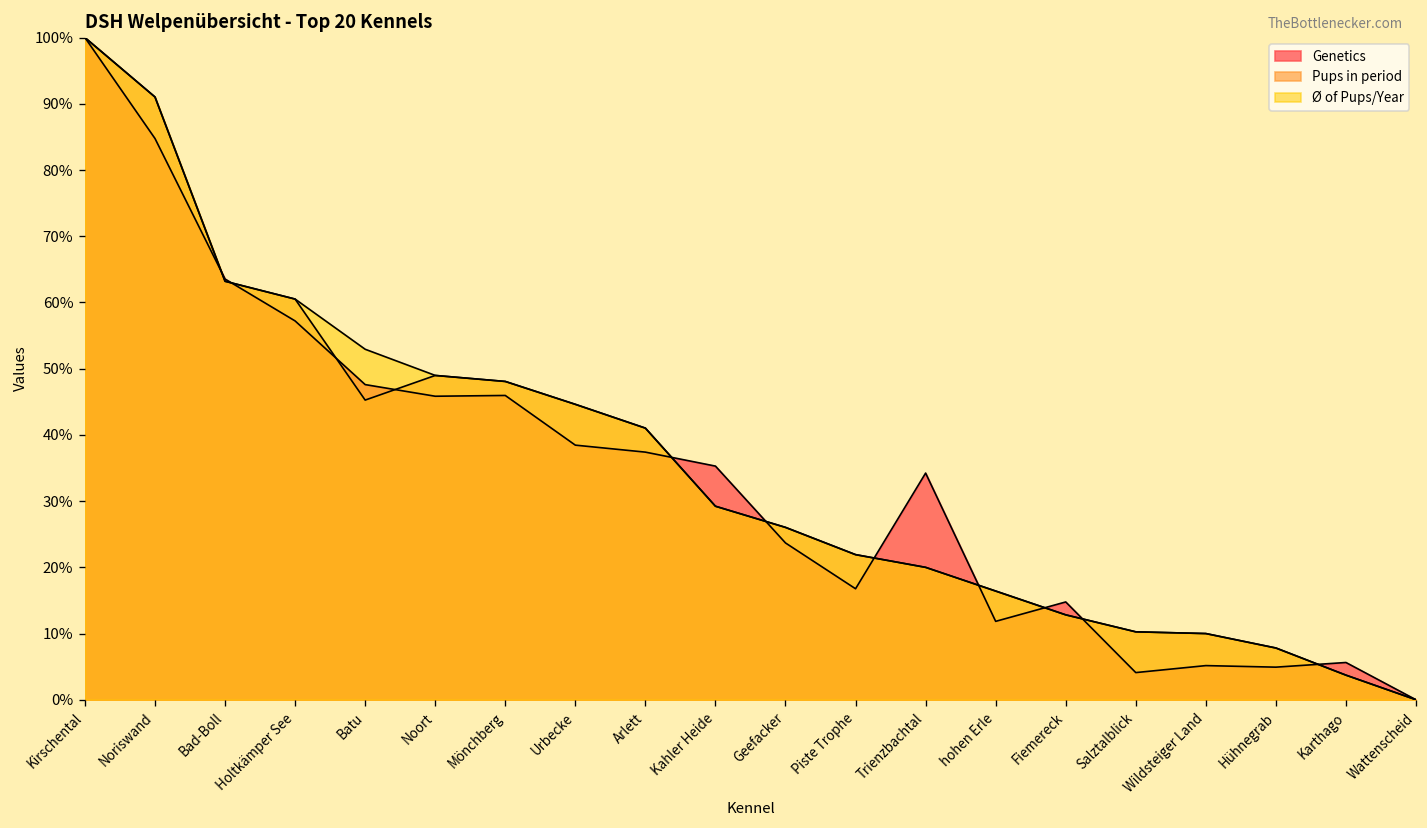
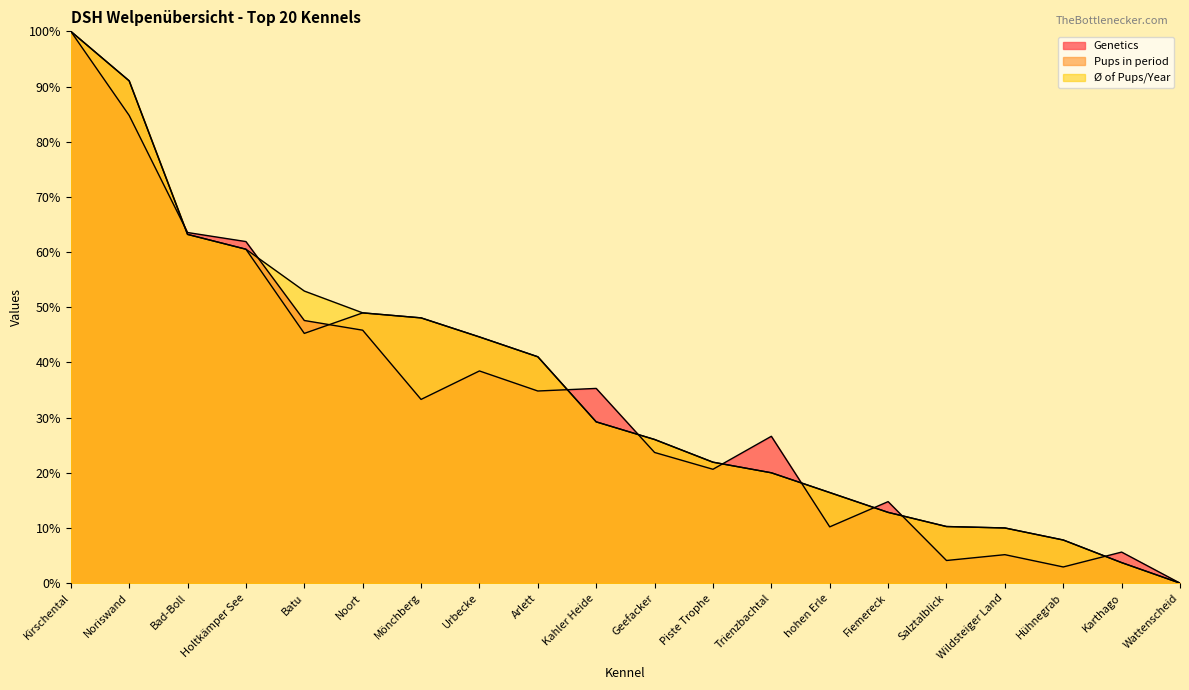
Genetics, Holtkämper See: 57% -> 62%
Genetics, Mönchberg: 46% -> 33%
Genetics, Arlett: 37% -> 35%
Genetics, Piste Trophe: 17% -> 21%
Genetics, Trienzbachtal: 34% -> 27%
Genetics, hohen Erle: 12% -> 10%
Genetics, Hühnegrab: 5% -> 3%
